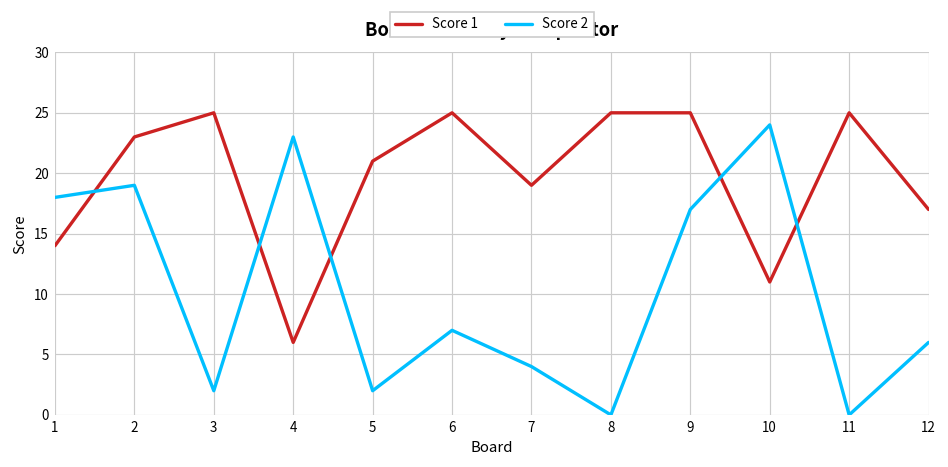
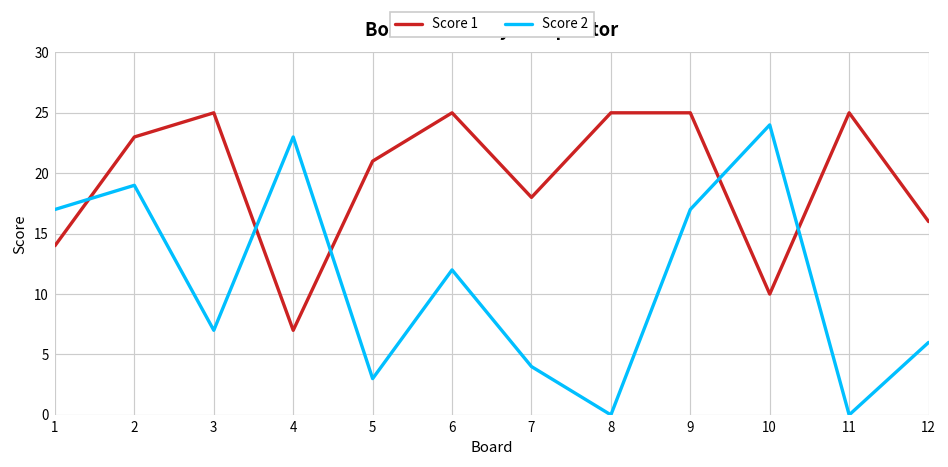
Score 2, 1: 18 -> 17
Score 2, 3: 2 -> 7
Score 1, 4: 6 -> 7
Score 2, 5: 2 -> 3
Score 2, 6: 7 -> 12
Score 1, 7: 19 -> 18
Score 1, 10: 11 -> 10
Score 1, 12: 17 -> 16
